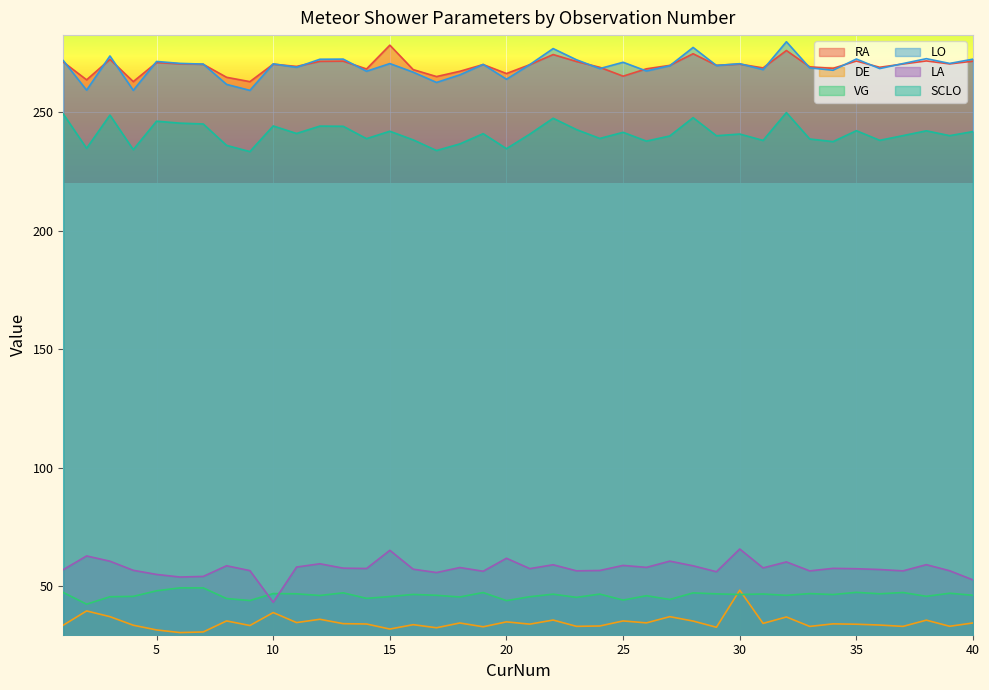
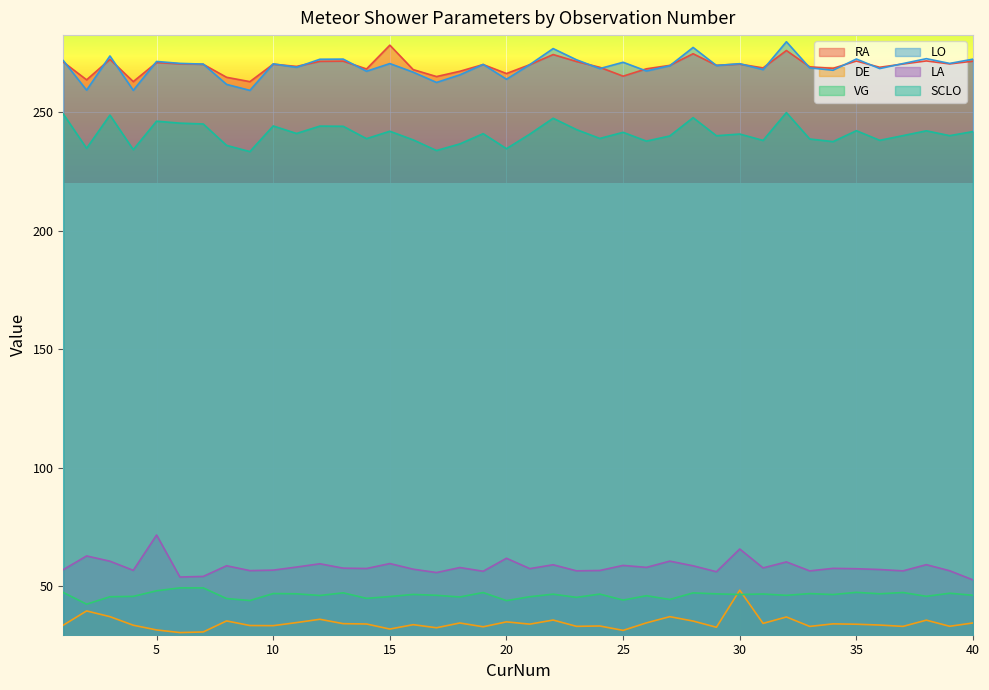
LA, 5: 55 -> 72
DE, 10: 39 -> 33
LA, 10: 43 -> 57
LA, 15: 65 -> 59
DE, 25: 35 -> 31
